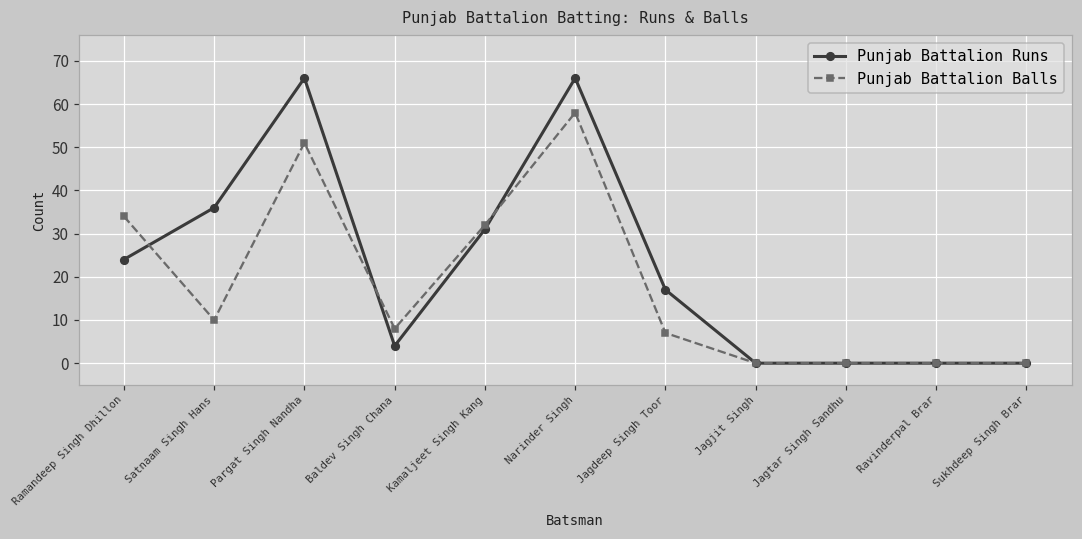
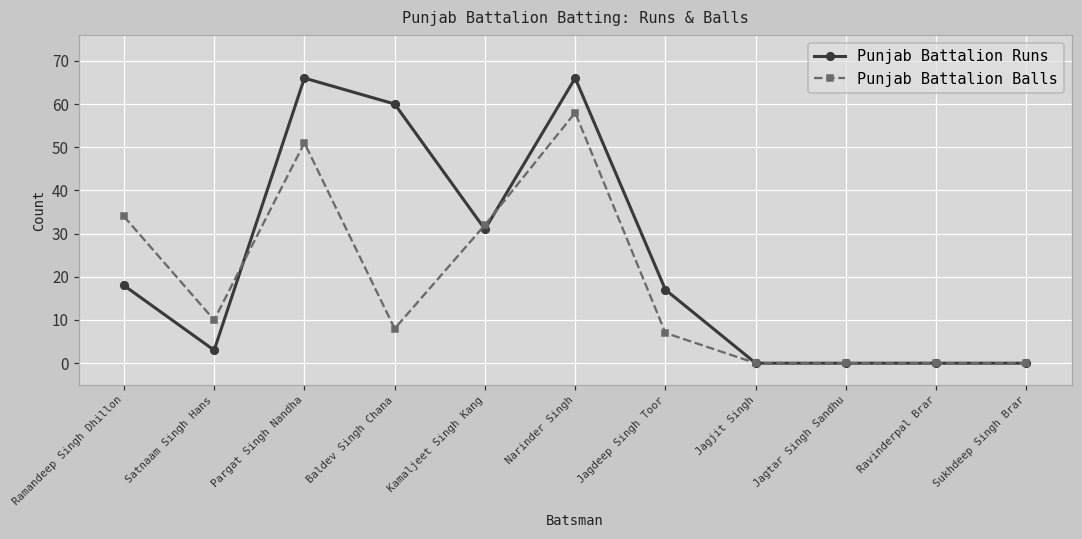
Punjab Battalion Runs, Ramandeep Singh Dhillon: 24 -> 18
Punjab Battalion Runs, Satnaam Singh Hans: 36 -> 3
Punjab Battalion Runs, Baldev Singh Chana: 4 -> 60
